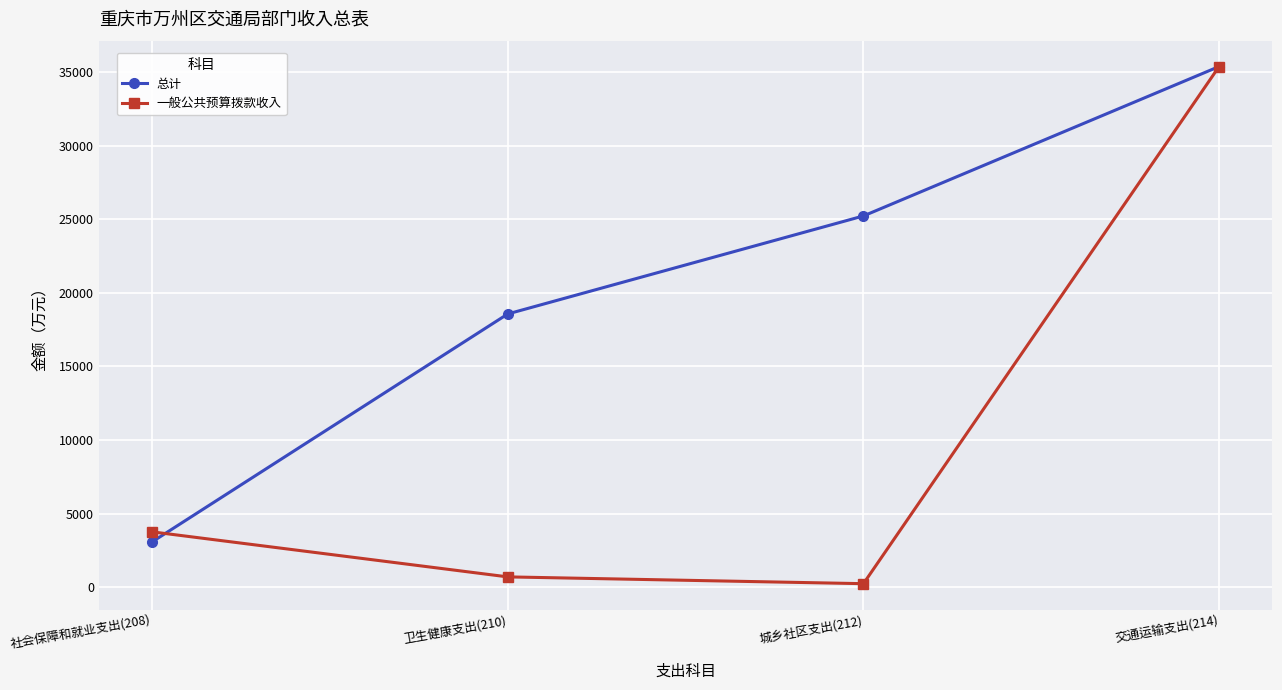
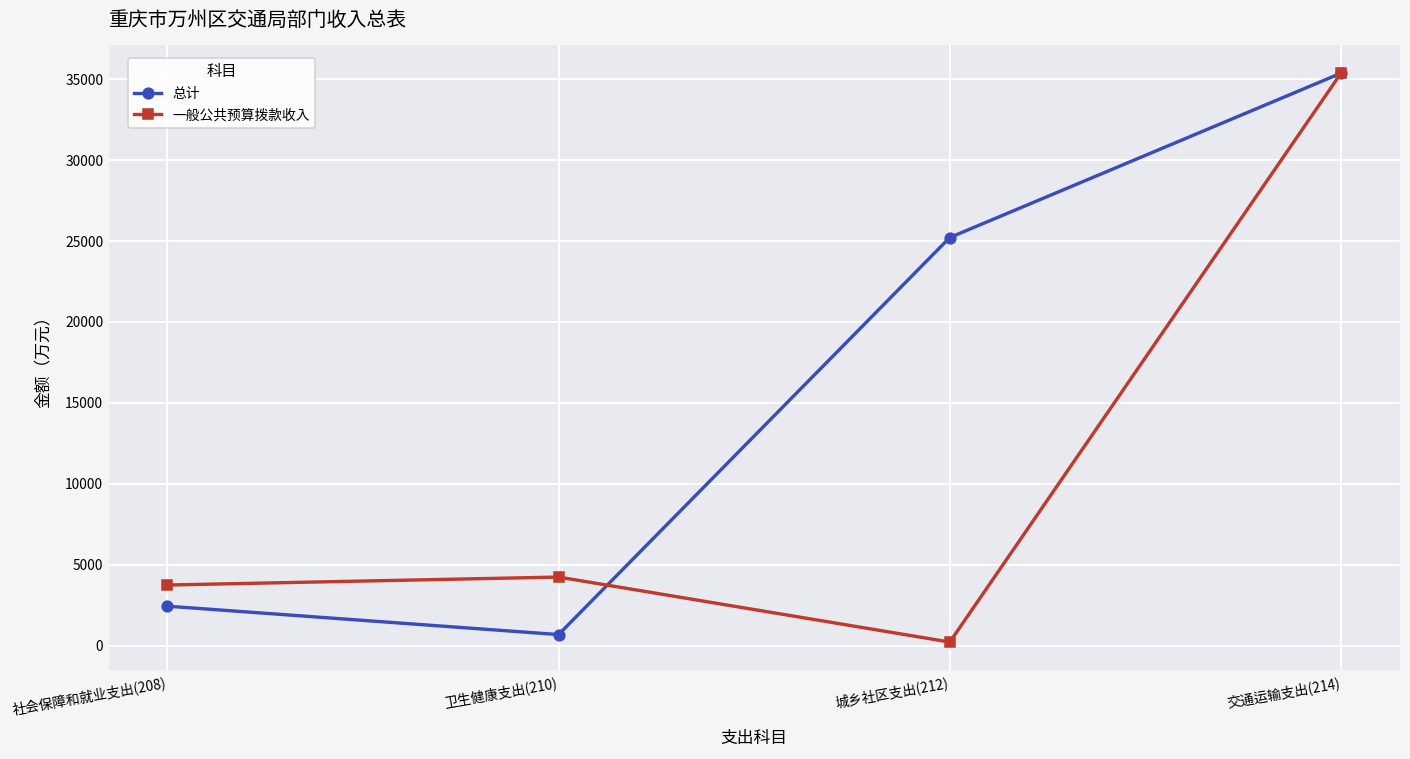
总计, 社会保障和就业支出(208): 3100 -> 2400
总计, 卫生健康支出(210): 18600 -> 700
一般公共预算拨款收入, 卫生健康支出(210): 700 -> 4200
